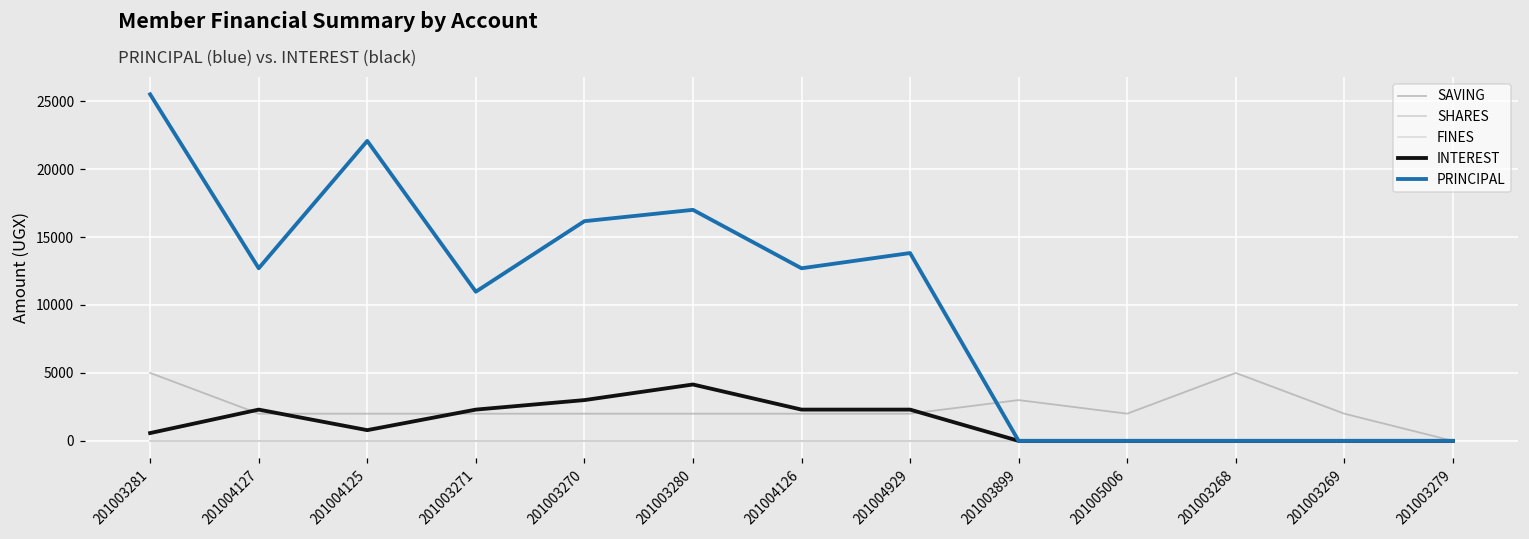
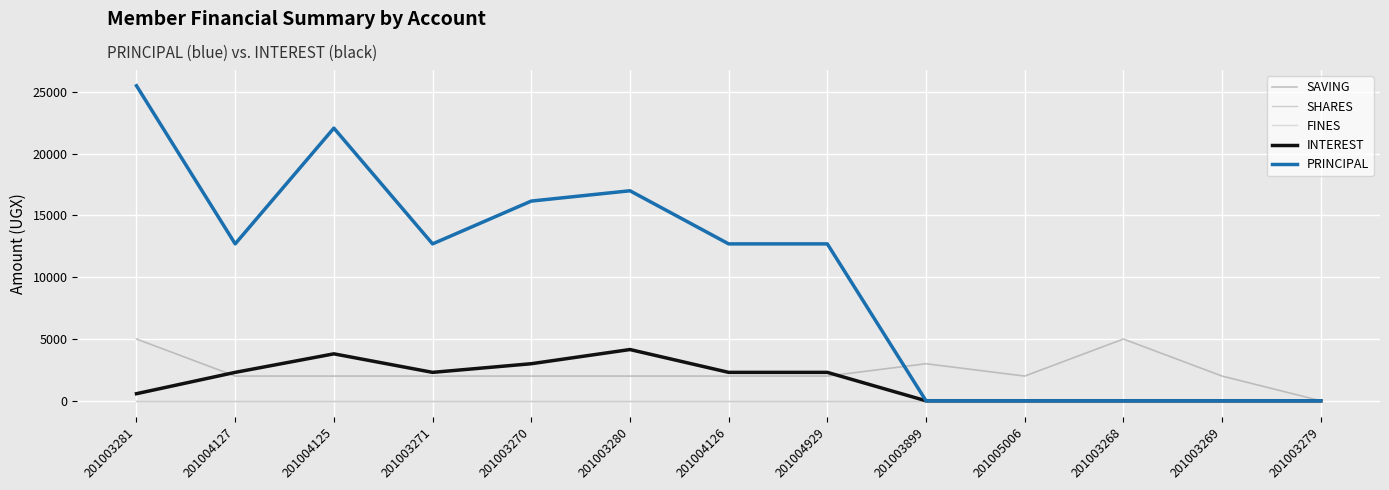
INTEREST, 201004125: 800 -> 3800
PRINCIPAL, 201003271: 11000 -> 12700
PRINCIPAL, 201004929: 13800 -> 12700
